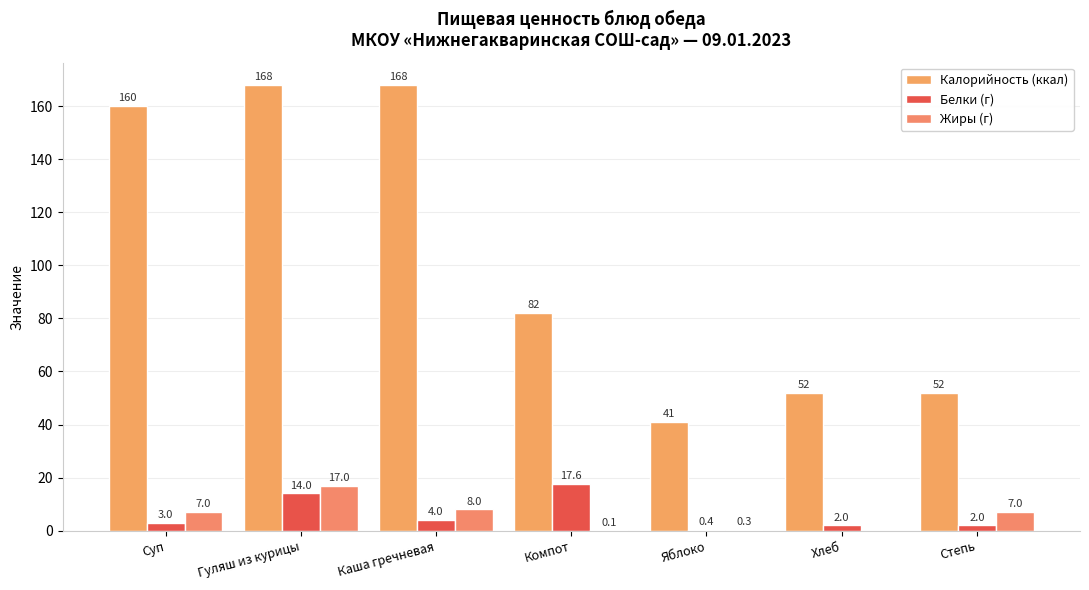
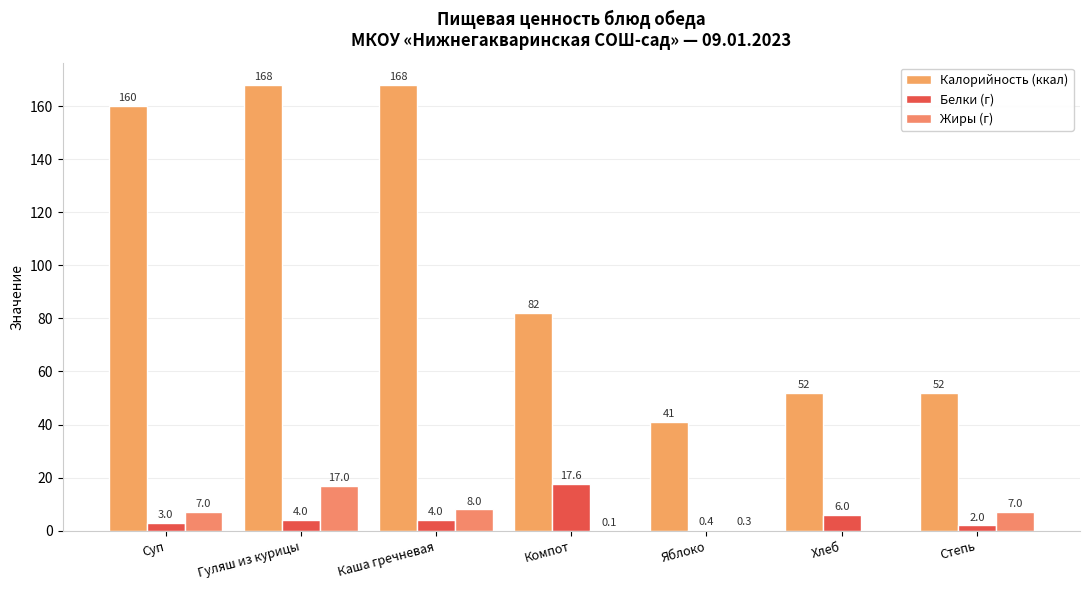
Белки (г), Гуляш из курицы: 14.0 -> 4.0
Белки (г), Хлеб: 2.0 -> 6.0
